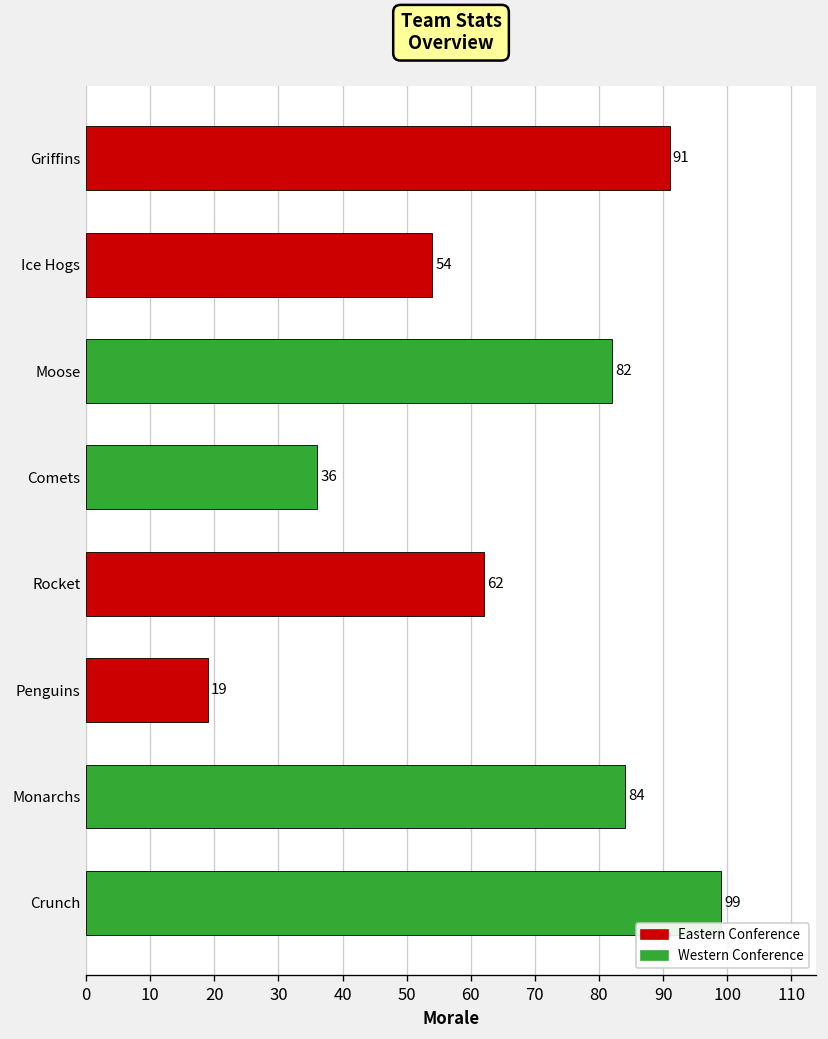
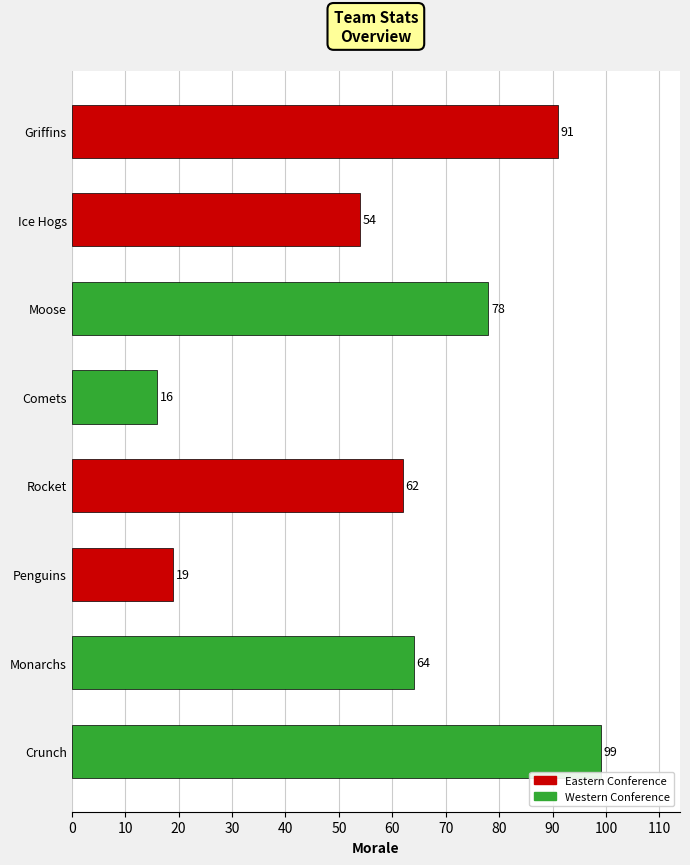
Moose: 82 -> 78
Comets: 36 -> 16
Monarchs: 84 -> 64
